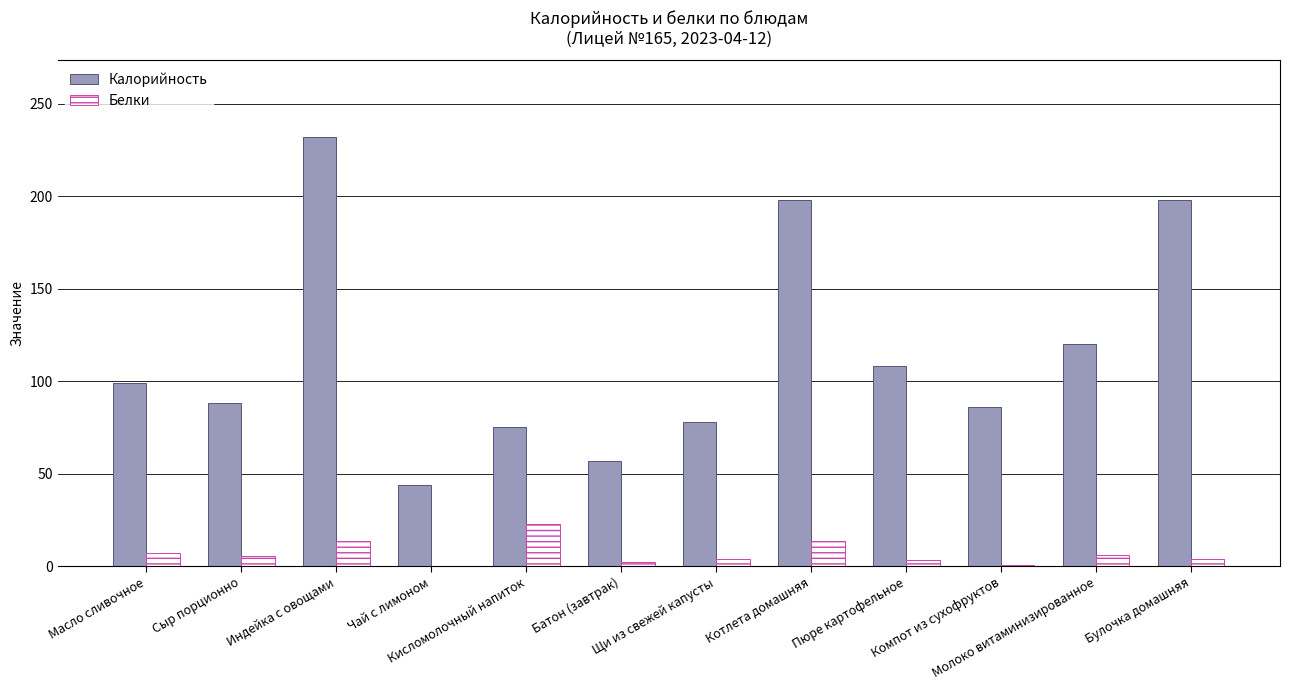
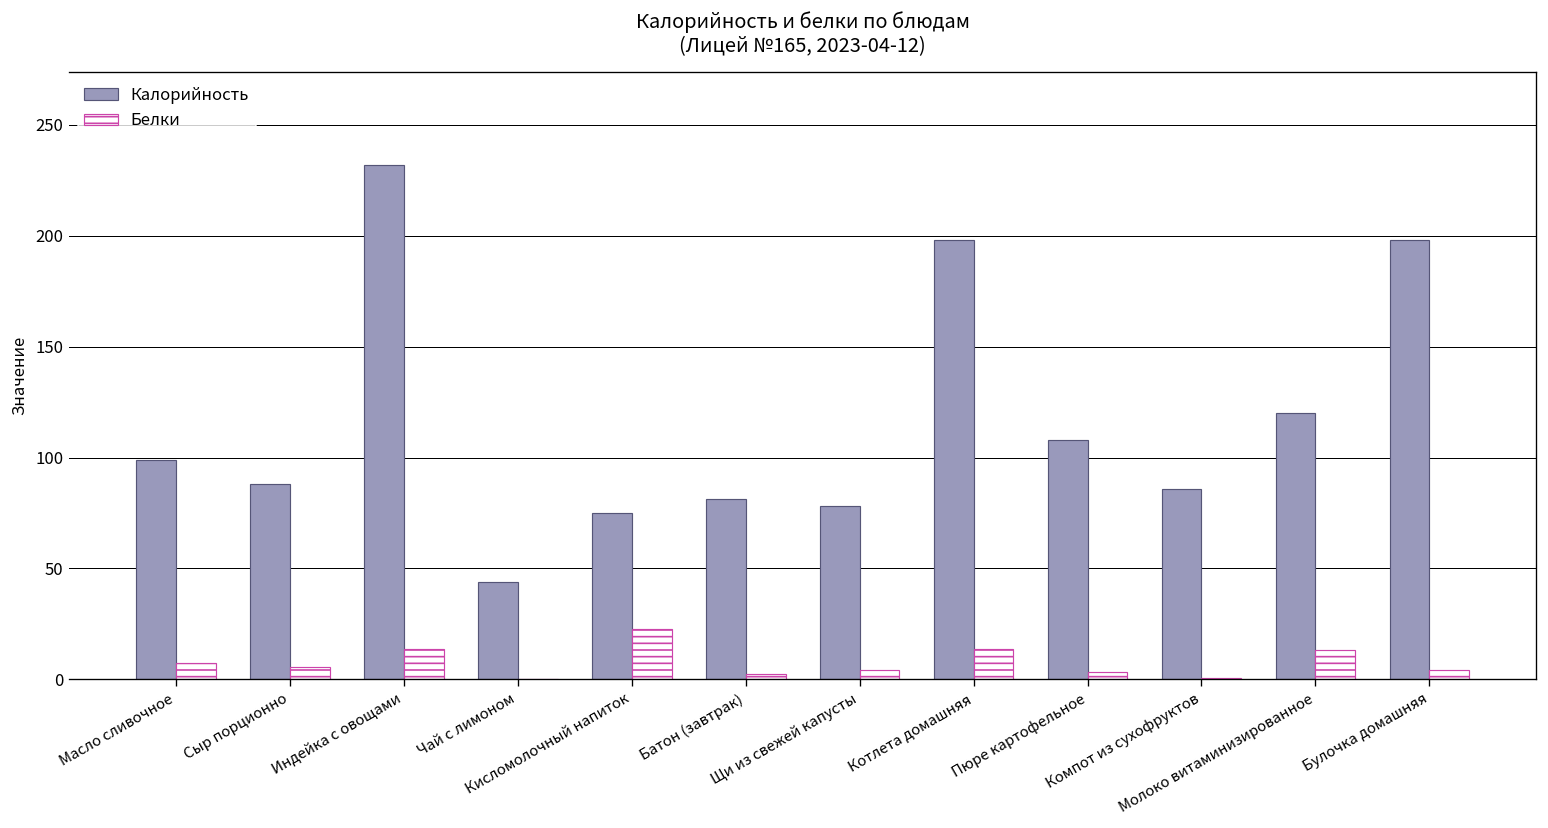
Калорийность, Батон (завтрак): 57 -> 81
Белки, Молоко витаминизированное: 6 -> 13
